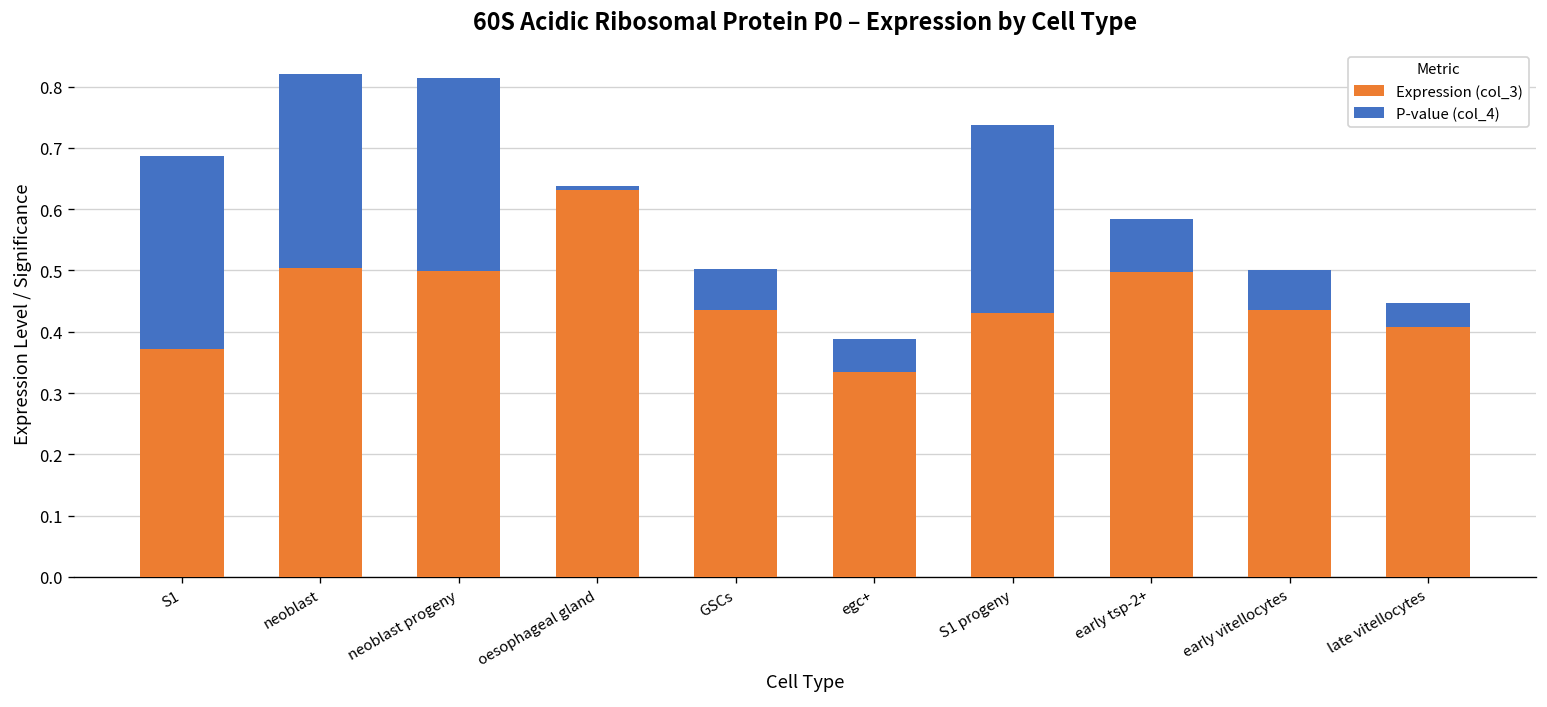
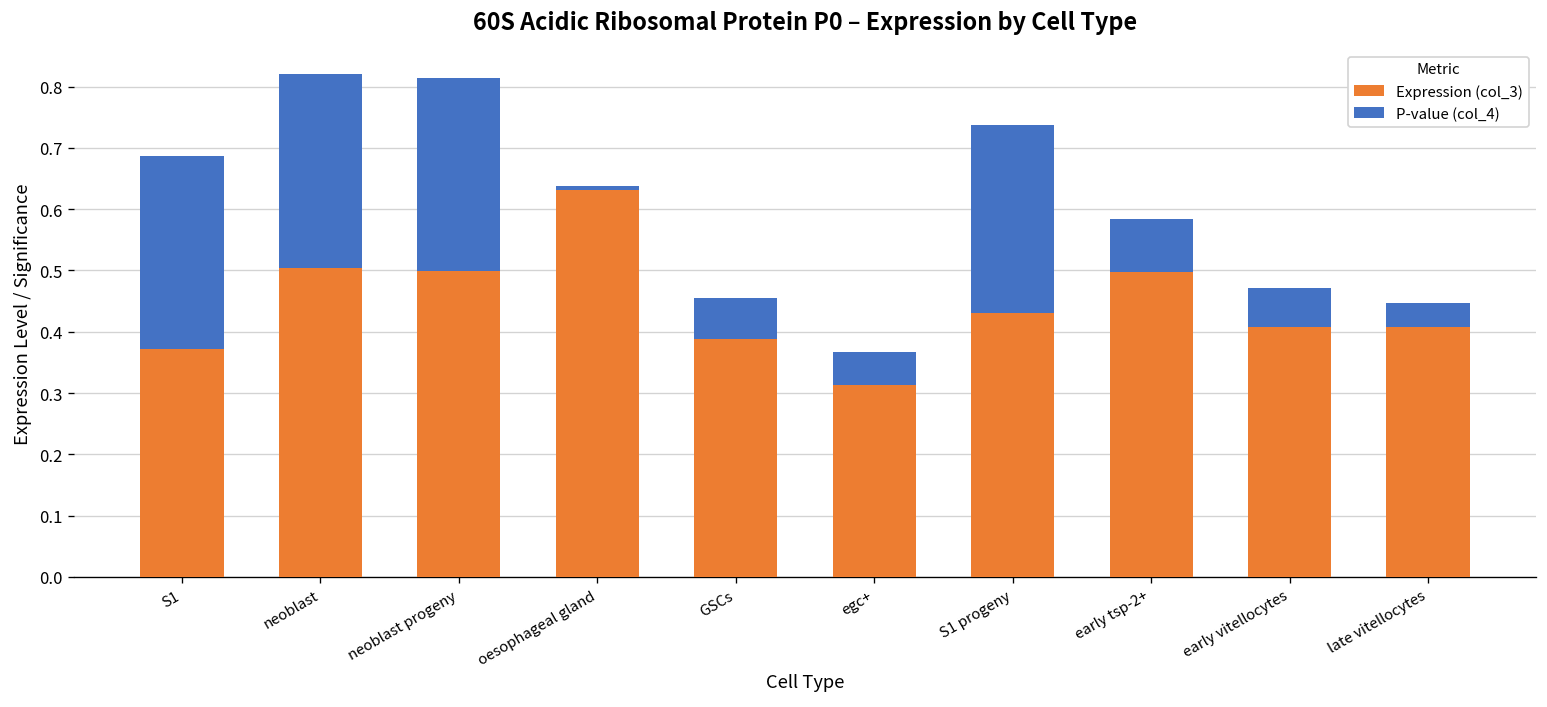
Expression (col_3), GSCs: 0.44 -> 0.39
Expression (col_3), egc+: 0.33 -> 0.31
Expression (col_3), early vitellocytes: 0.44 -> 0.41
